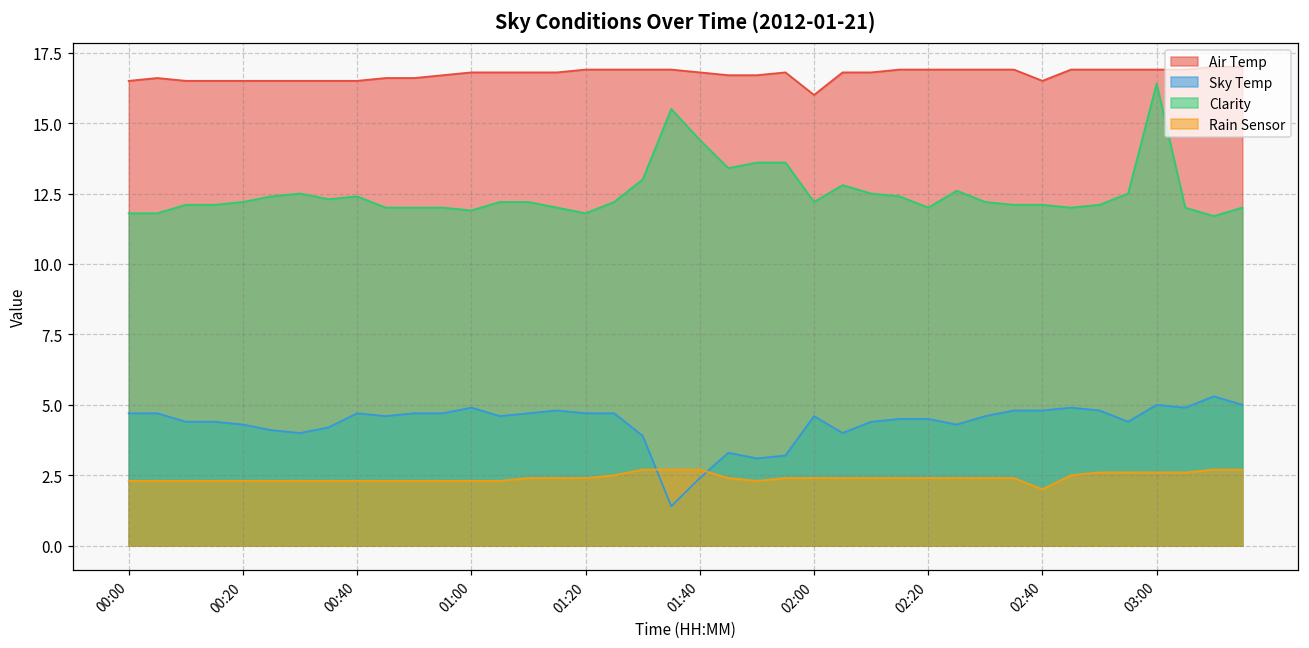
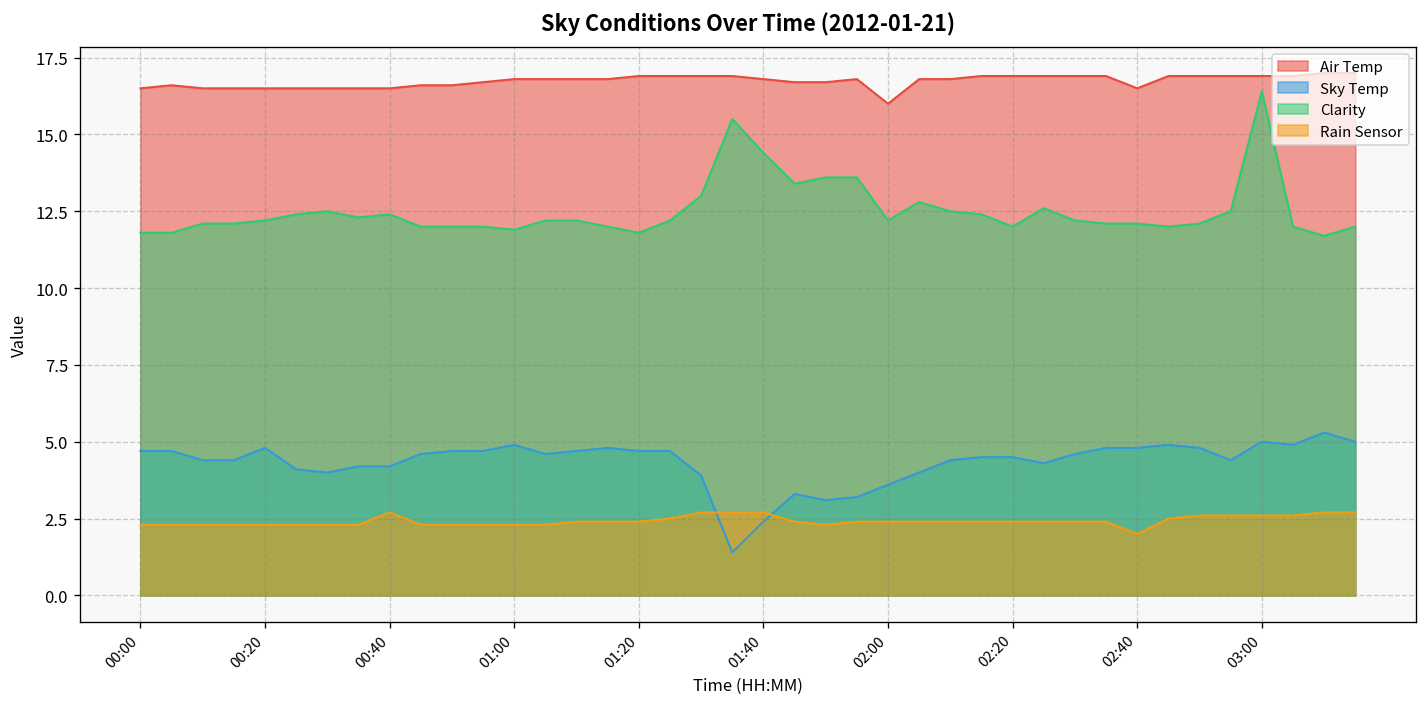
Sky Temp, 00:20: 4.3 -> 4.8
Sky Temp, 00:40: 4.7 -> 4.2
Rain Sensor, 00:40: 2.3 -> 2.7
Sky Temp, 02:00: 4.6 -> 3.6
